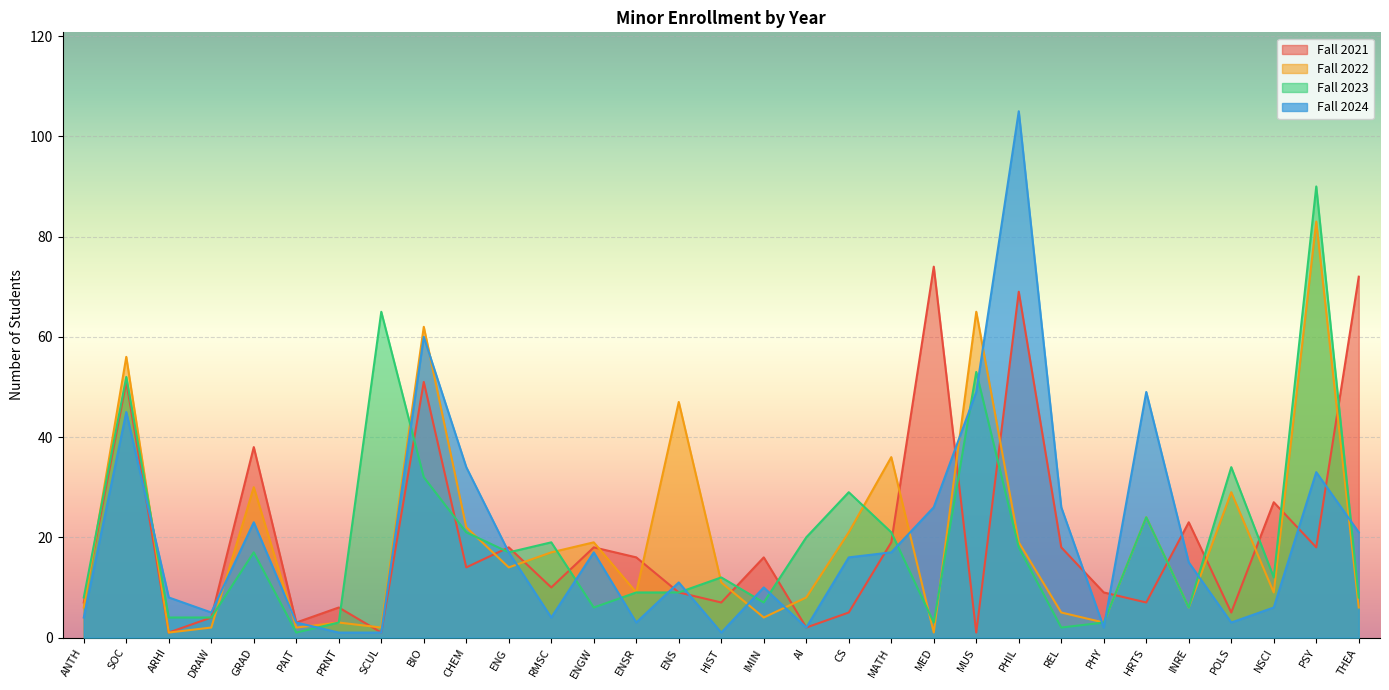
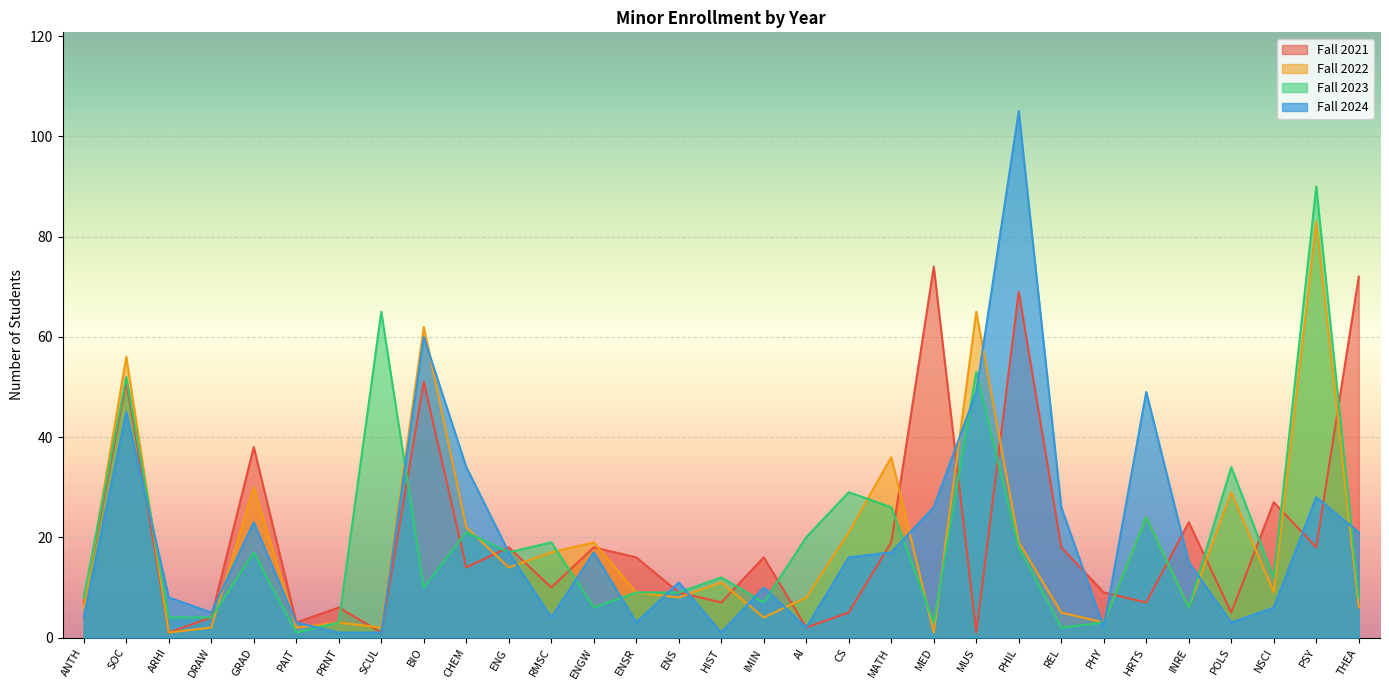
Fall 2023, BIO: 32 -> 10
Fall 2022, ENS: 47 -> 8
Fall 2023, MATH: 21 -> 26
Fall 2024, PSY: 33 -> 28
